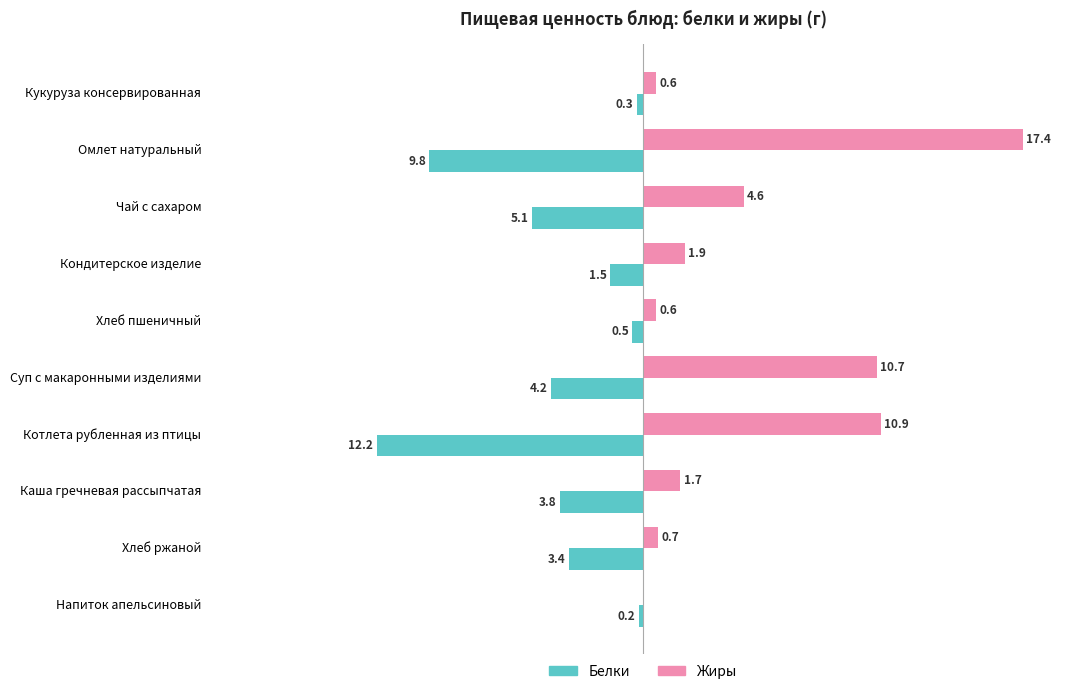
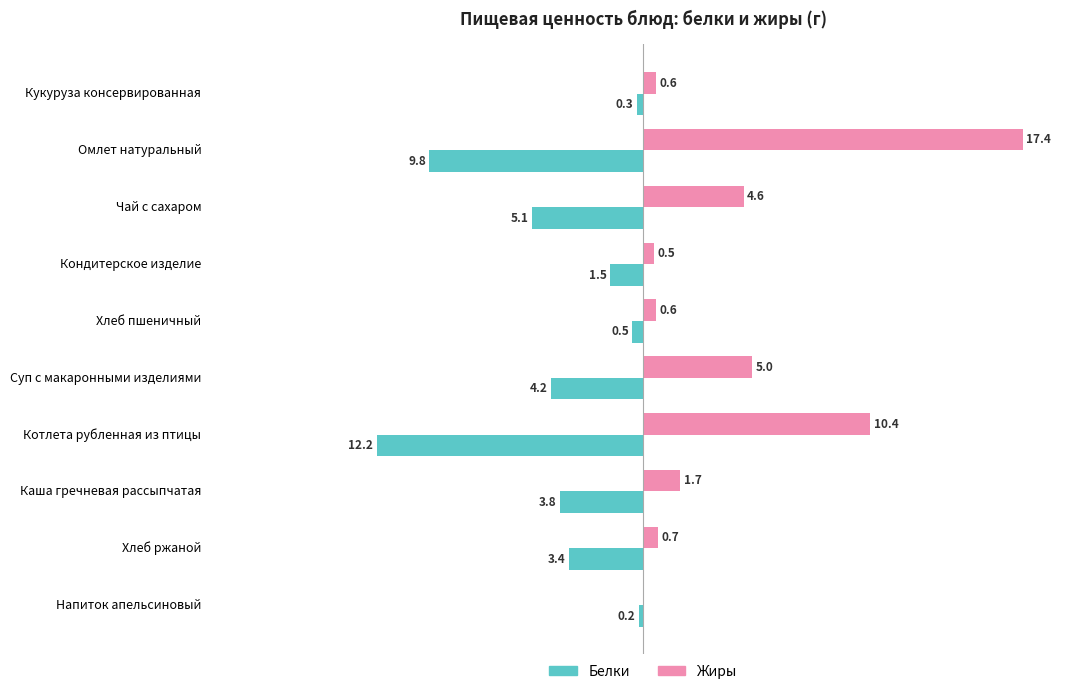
Жиры, Кондитерское изделие: 1.9 -> 0.5
Жиры, Суп с макаронными изделиями: 10.7 -> 5.0
Жиры, Котлета рубленная из птицы: 10.9 -> 10.4
